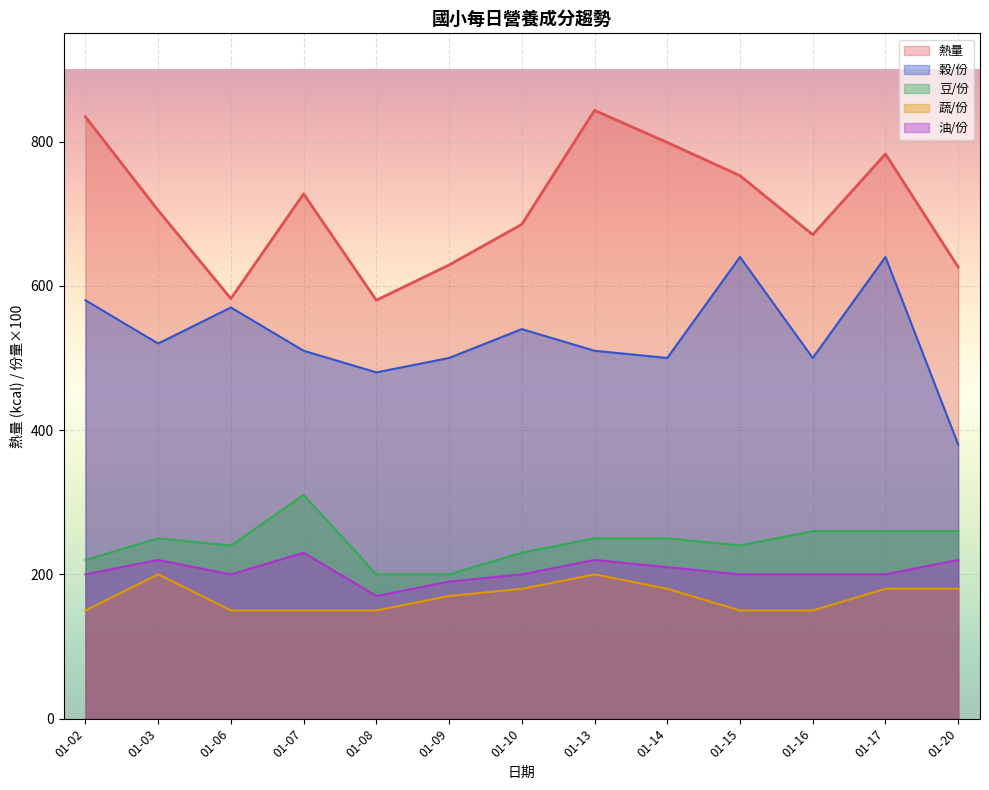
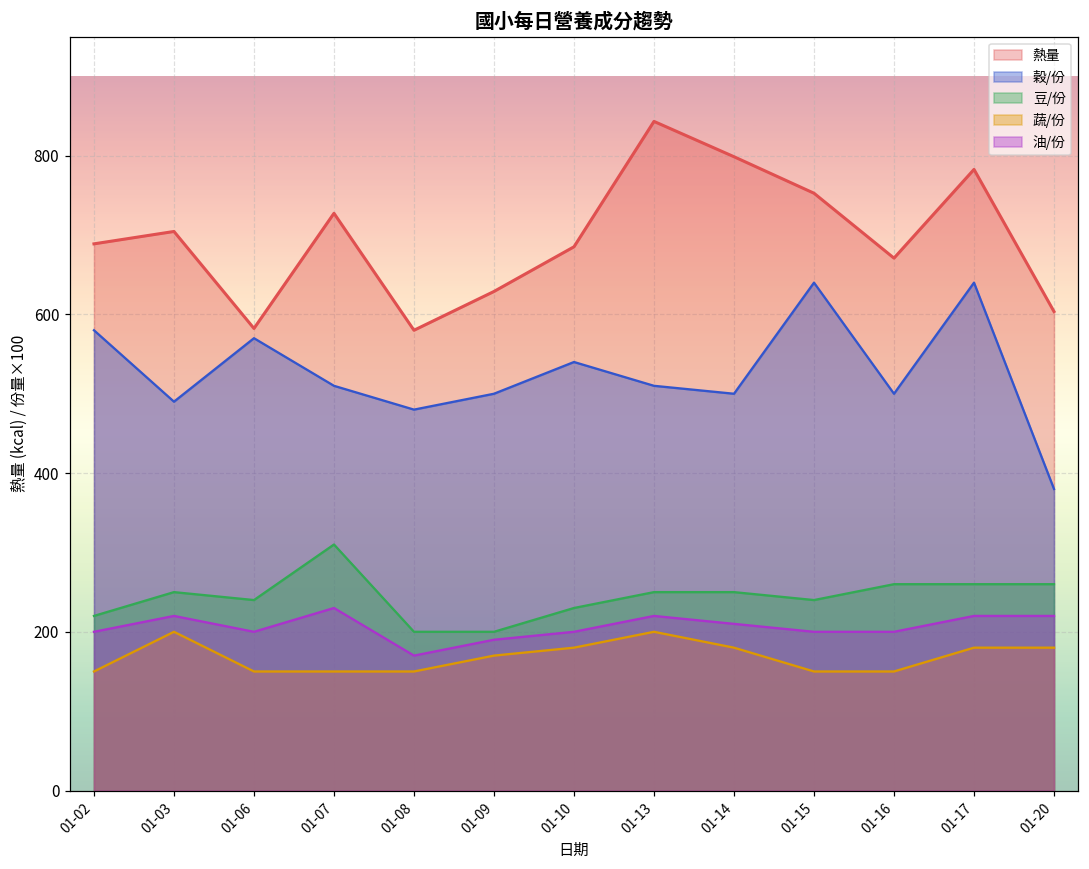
熱量, 01-02: 830 -> 690
穀/份, 01-03: 520 -> 490
油/份, 01-17: 200 -> 220
熱量, 01-20: 630 -> 600
